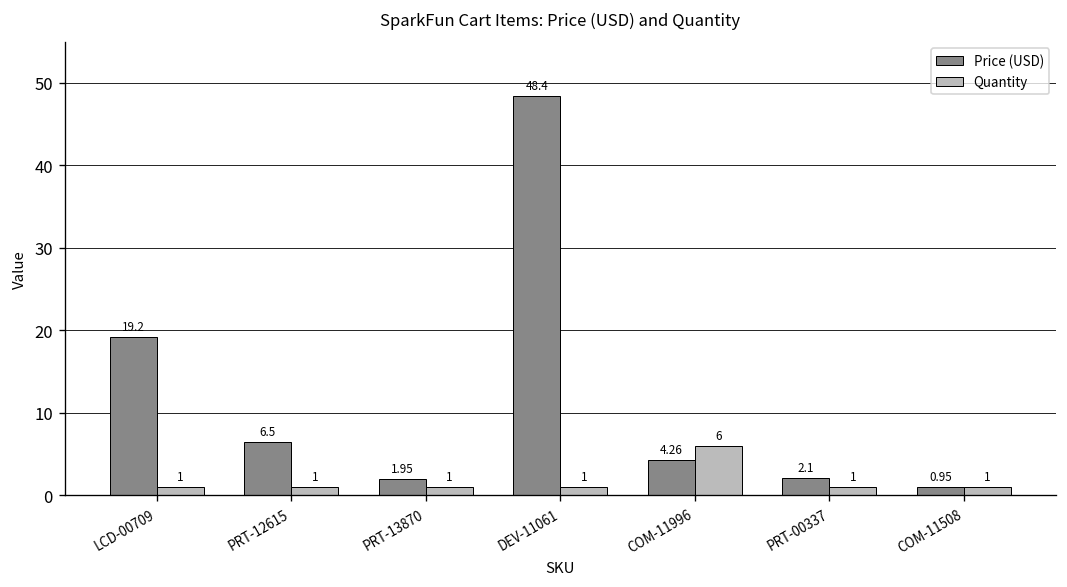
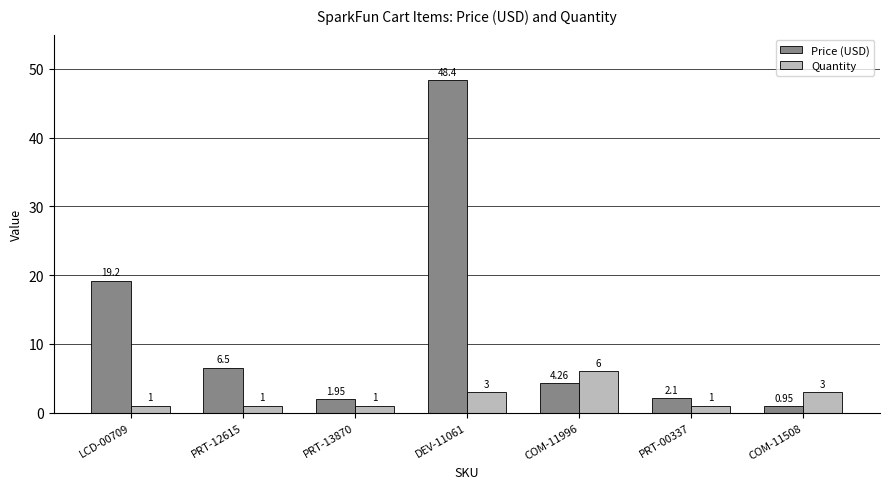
Quantity, DEV-11061: 1 -> 3
Quantity, COM-11508: 1 -> 3
